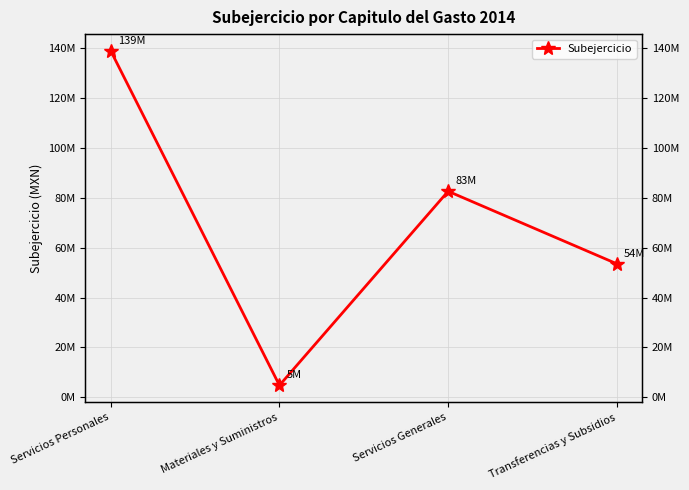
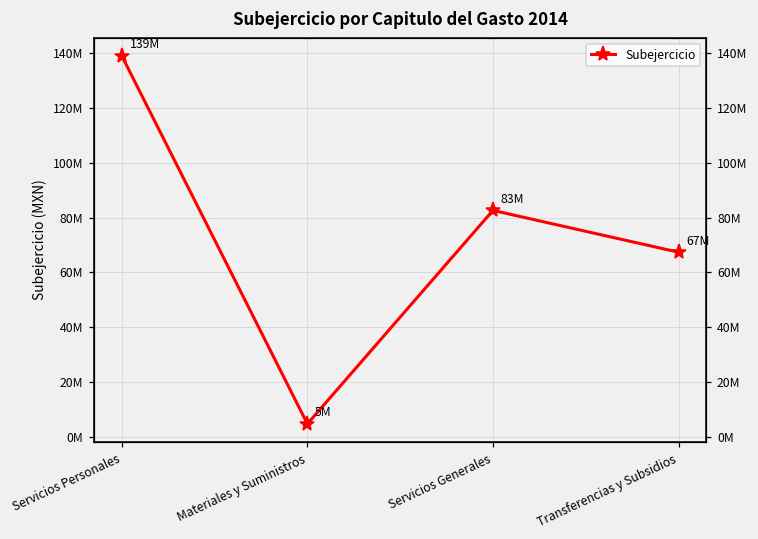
Transferencias y Subsidios: 54M -> 67M
